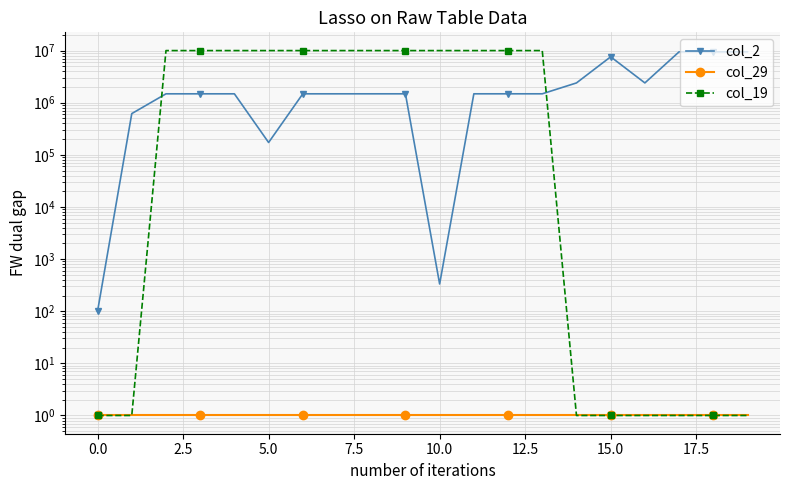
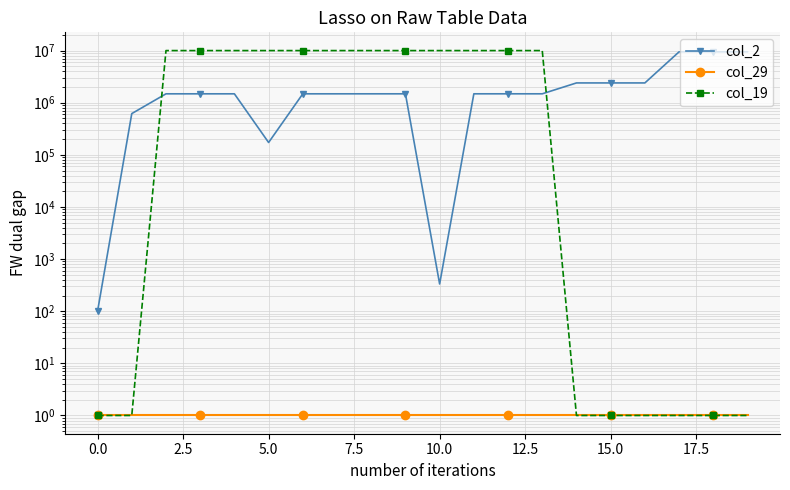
col_2, 15.0: 8000000 -> 2000000
